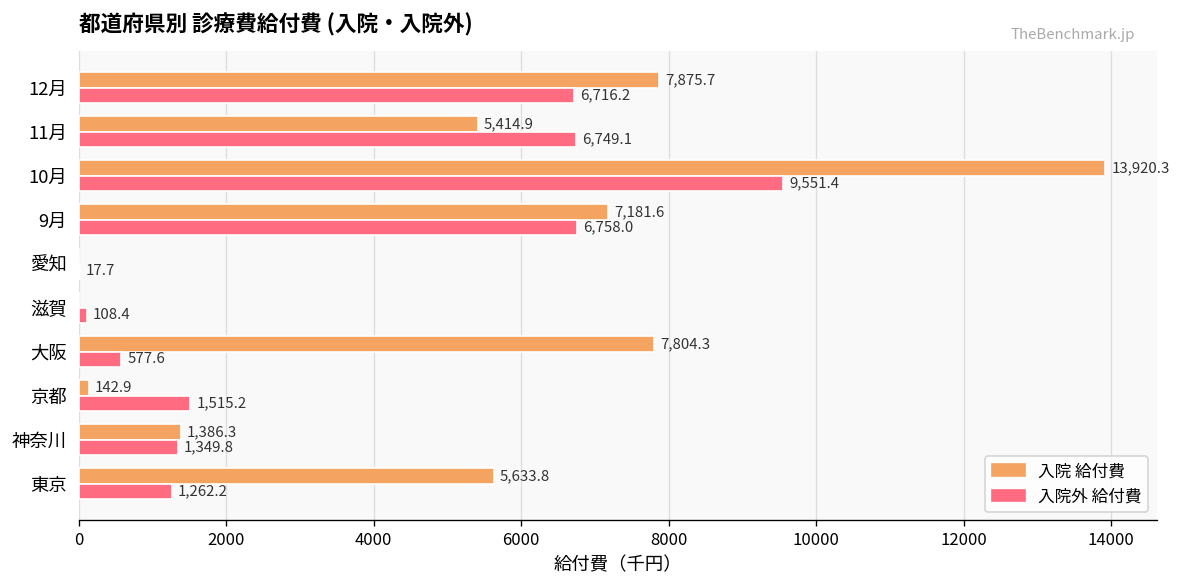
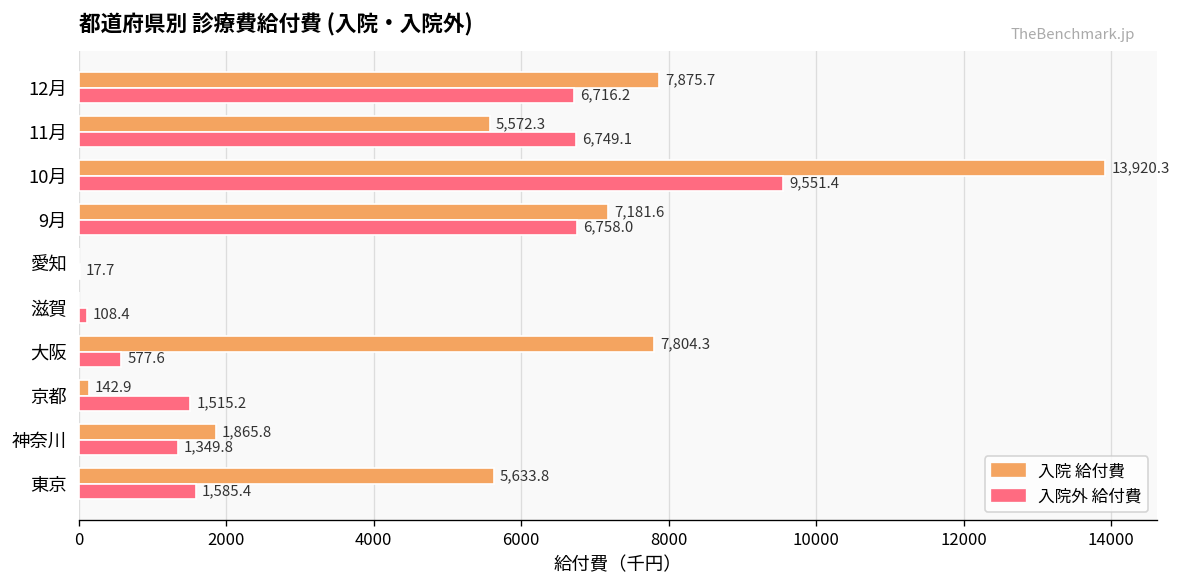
入院 給付費, 11月: 5,414.9 -> 5,572.3
入院 給付費, 神奈川: 1,386.3 -> 1,865.8
入院外 給付費, 東京: 1,262.2 -> 1,585.4
